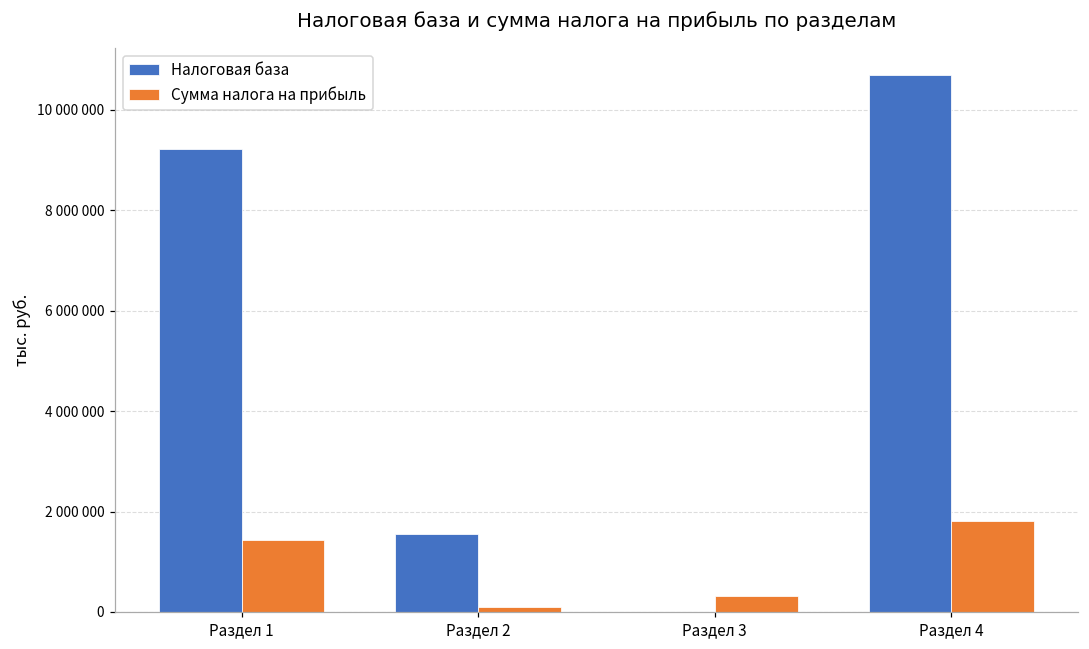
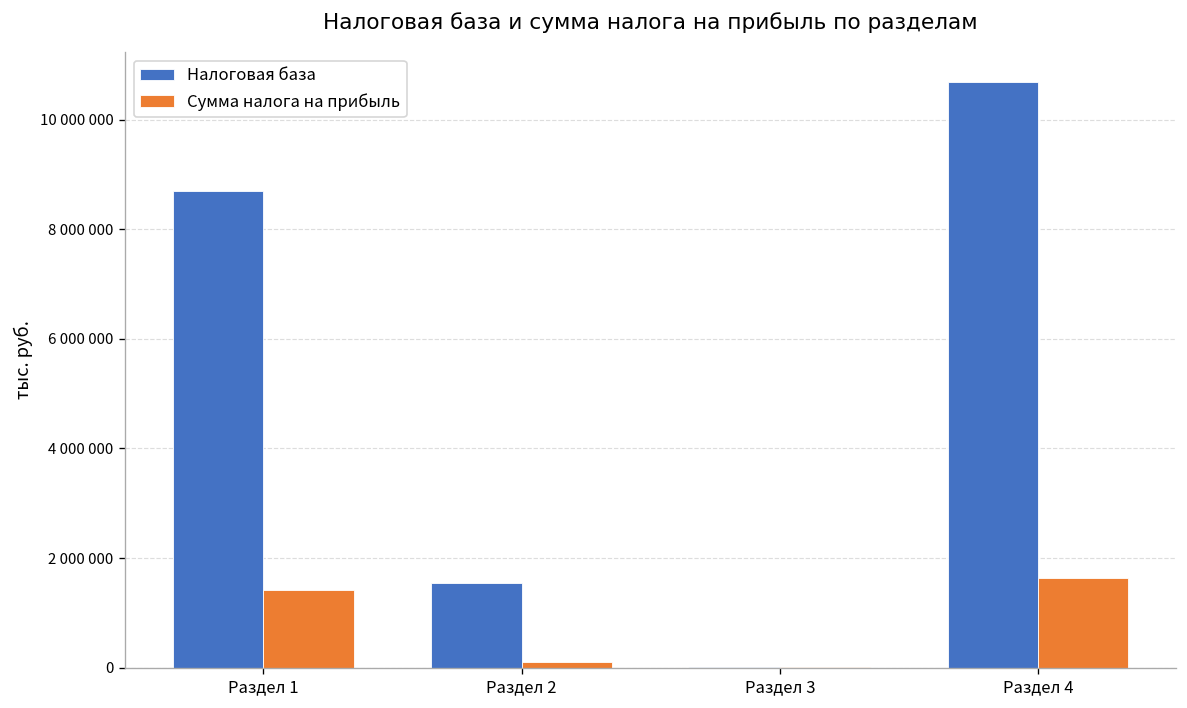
Налоговая база, Раздел 1: 9200000 -> 8700000
Сумма налога на прибыль, Раздел 3: 300000 -> 0
Сумма налога на прибыль, Раздел 4: 1800000 -> 1600000
